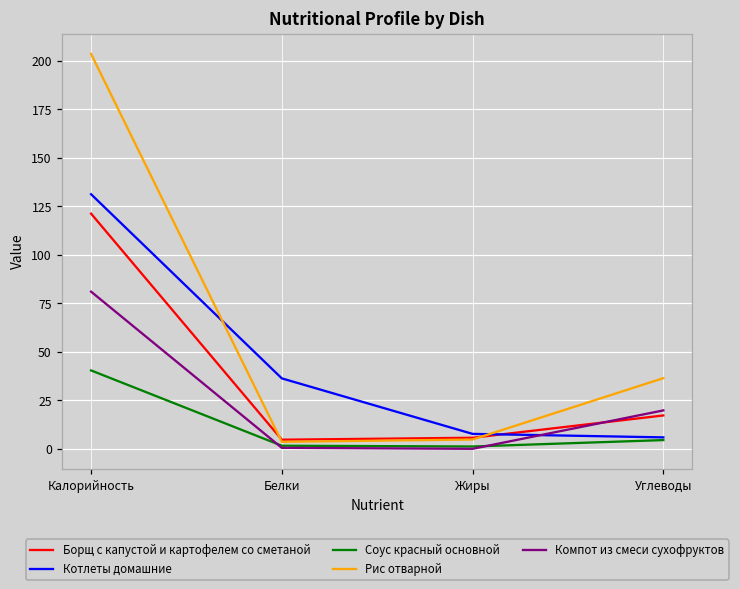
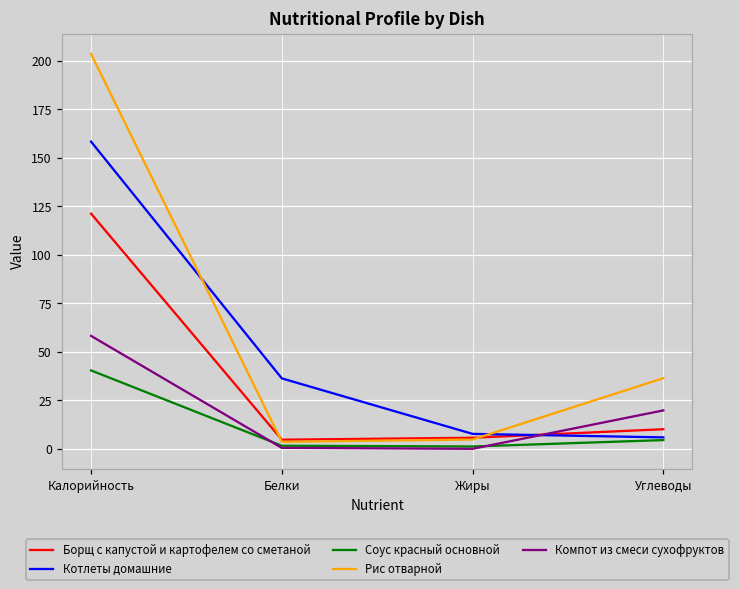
Котлеты домашние, Калорийность: 131 -> 158
Компот из смеси сухофруктов, Калорийность: 81 -> 58
Борщ с капустой и картофелем со сметаной, Углеводы: 17 -> 10
